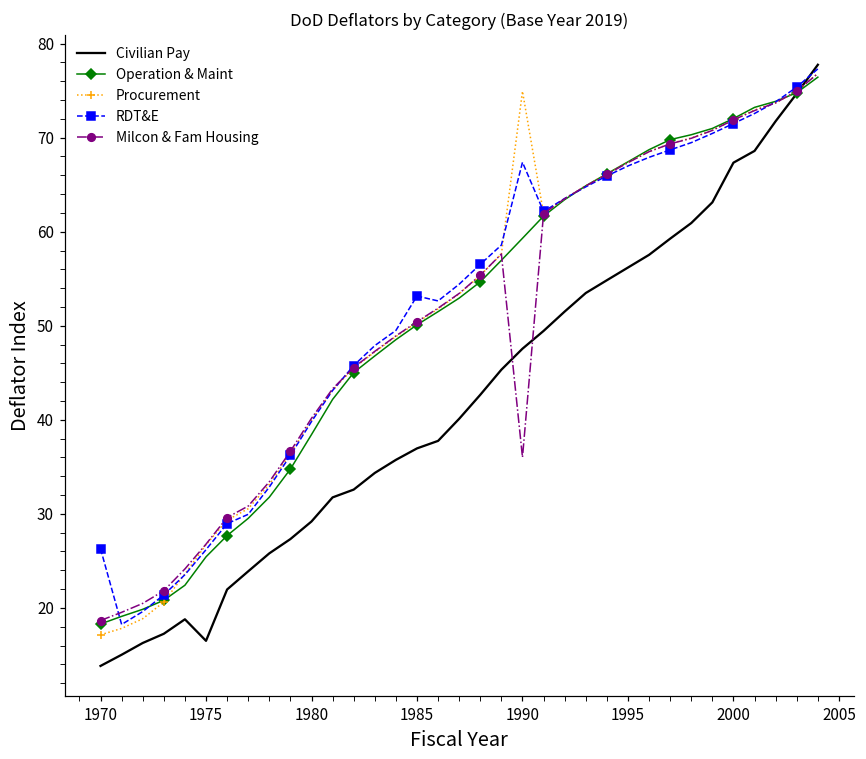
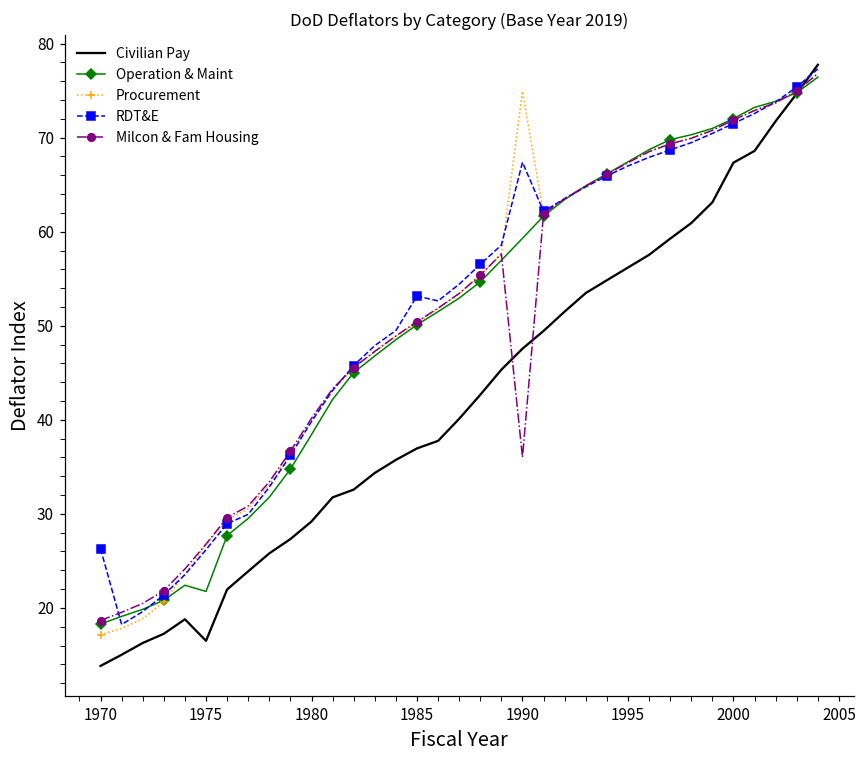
Operation & Maint, 1975: 25 -> 22
